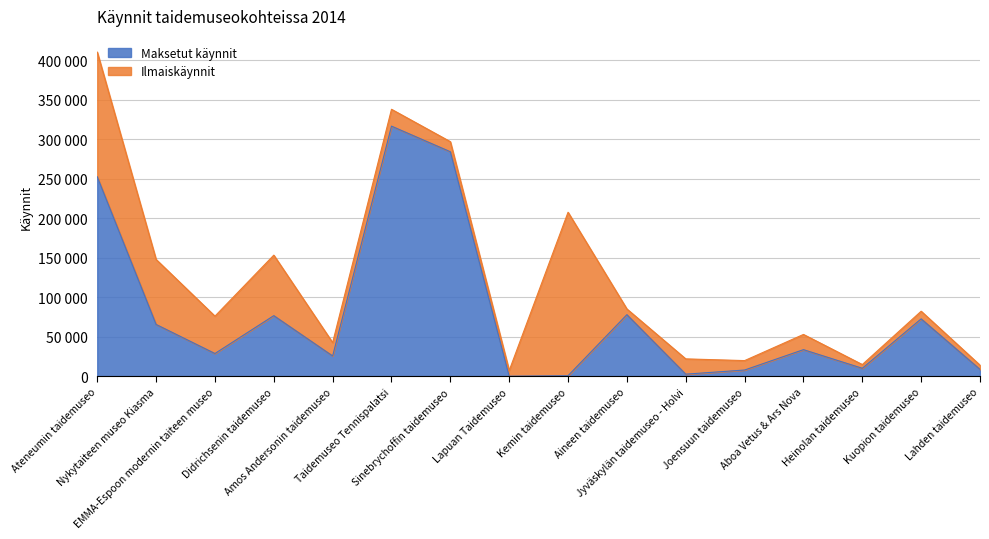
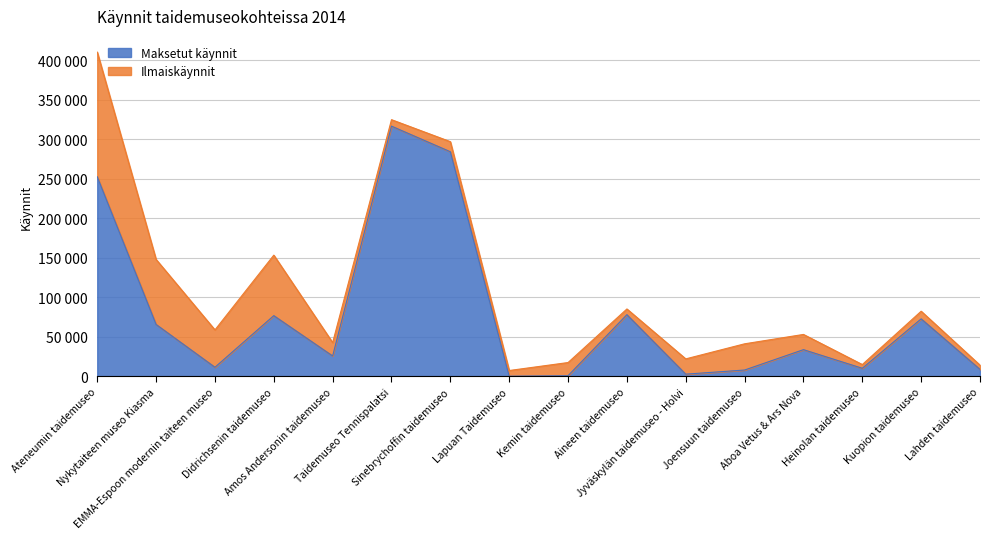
Maksetut käynnit, EMMA-Espoon modernin taiteen museo: 30000 -> 10000
Ilmaiskäynnit, Taidemuseo Tennispalatsi: 20000 -> 10000
Ilmaiskäynnit, Kemin taidemuseo: 210000 -> 20000
Ilmaiskäynnit, Joensuun taidemuseo: 10000 -> 30000
